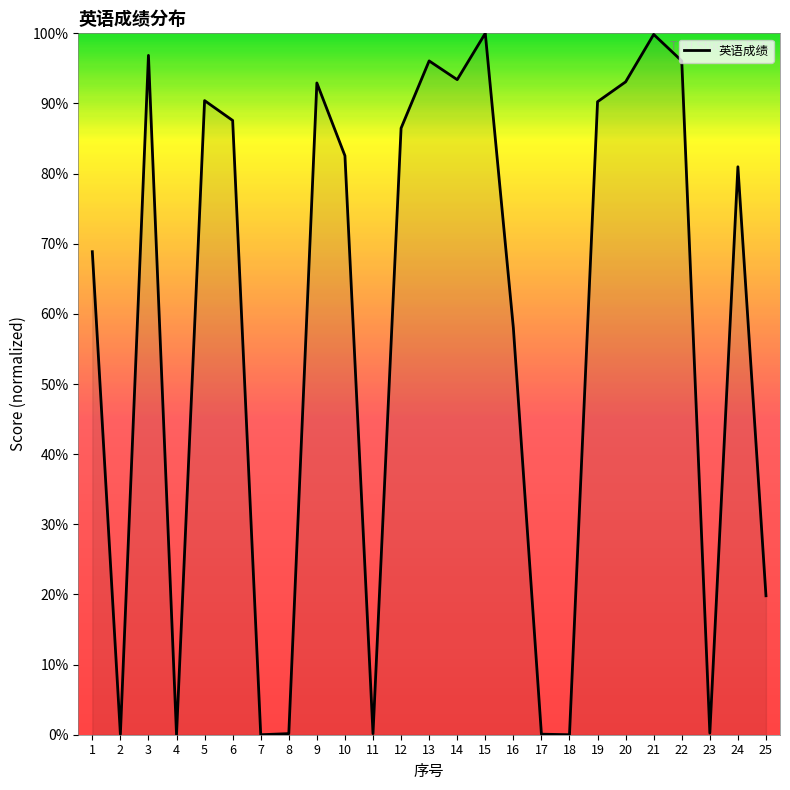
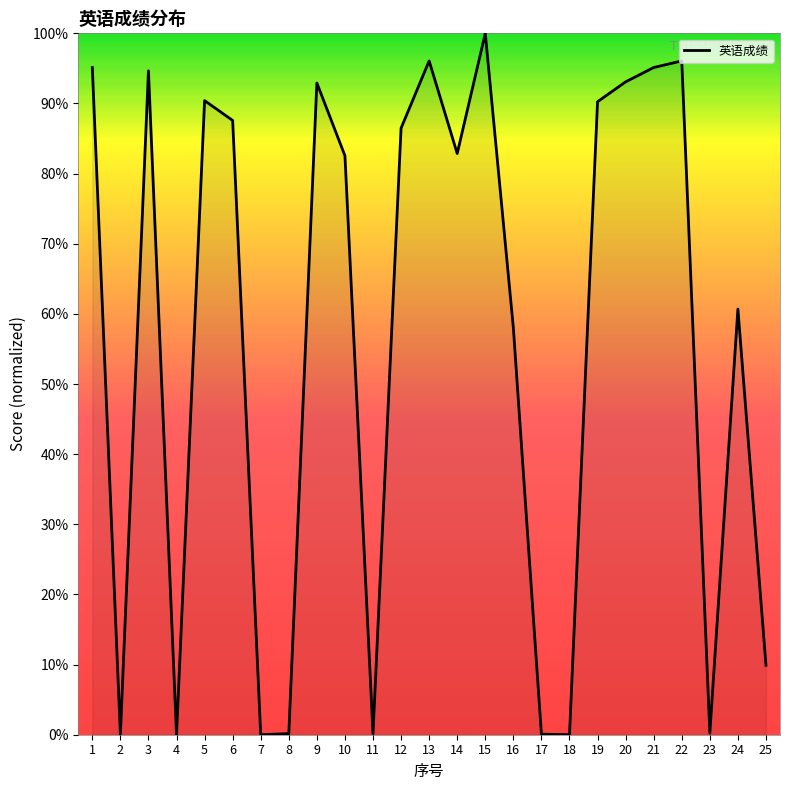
1: 69% -> 95%
3: 97% -> 95%
14: 93% -> 83%
21: 100% -> 95%
24: 81% -> 61%
25: 20% -> 10%
